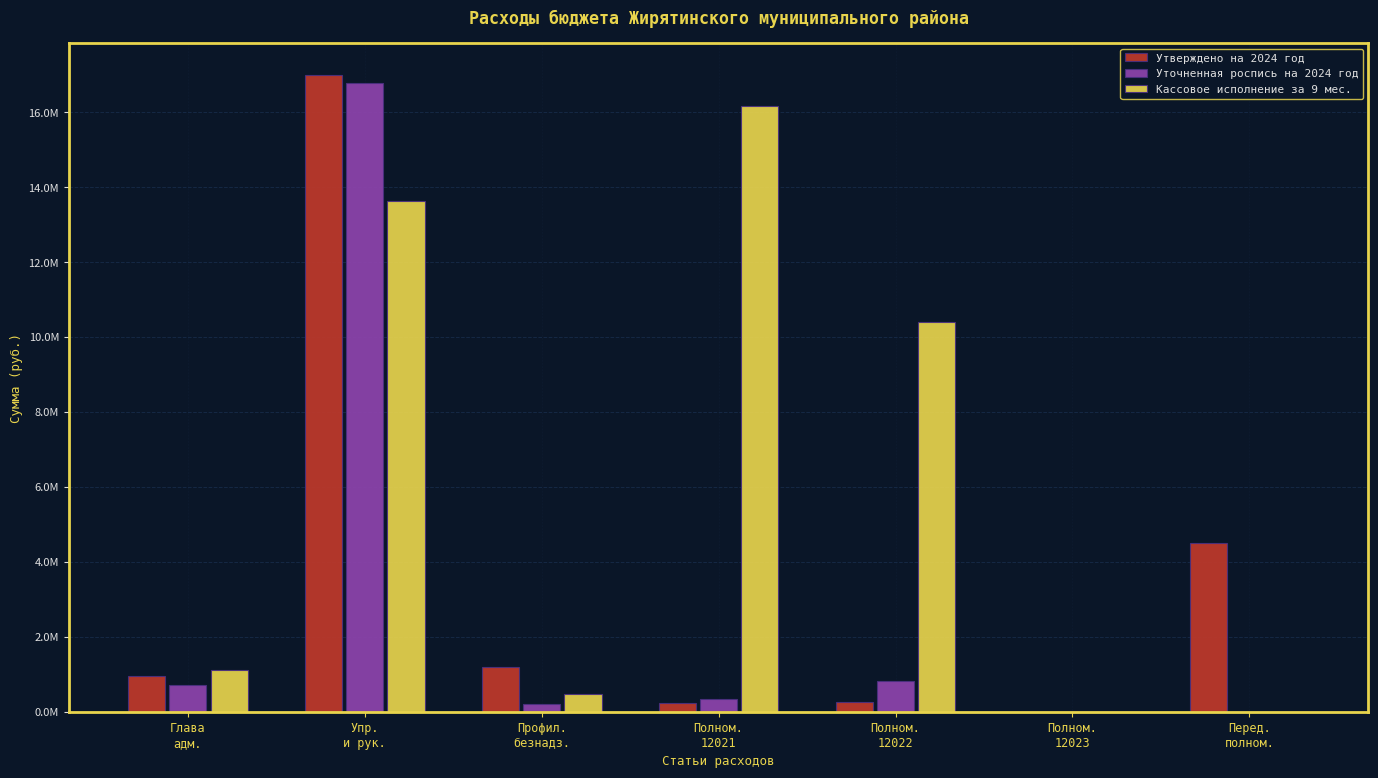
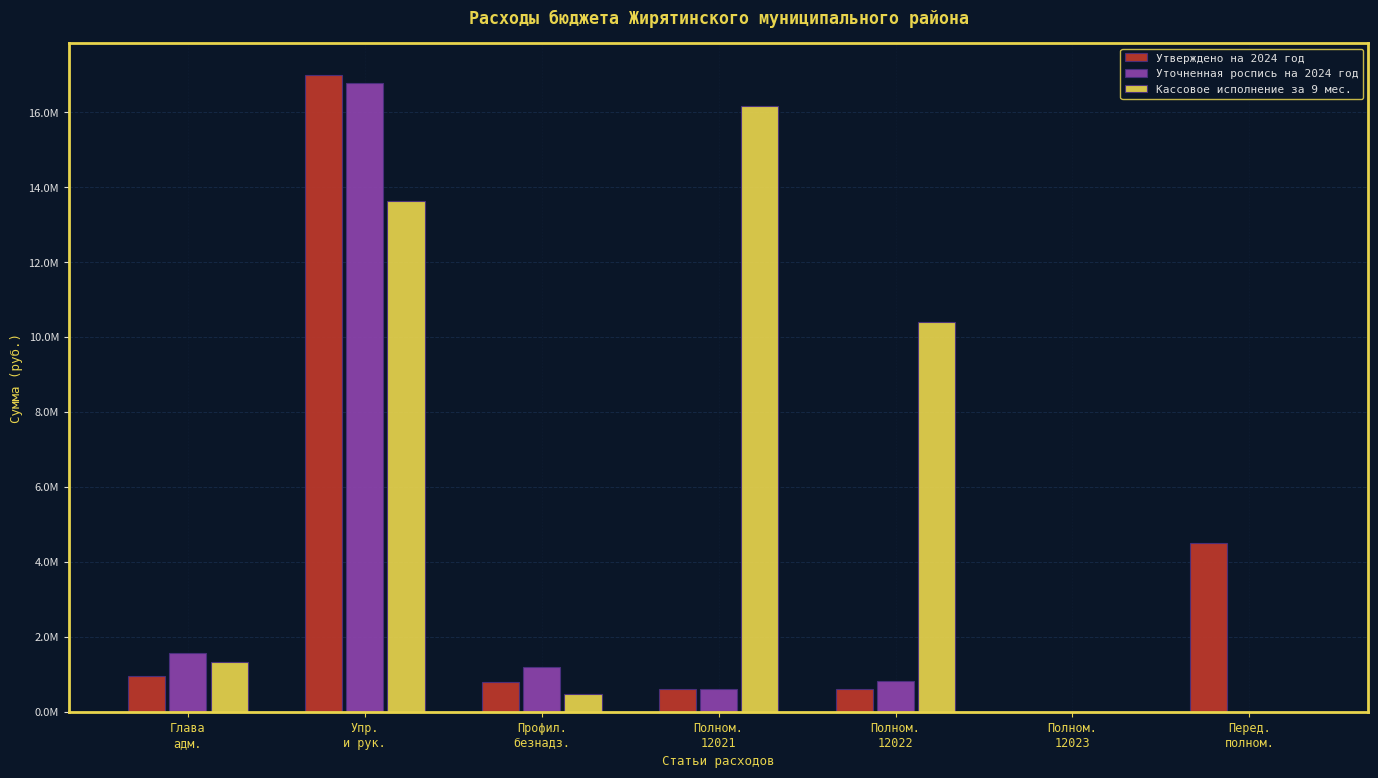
Уточненная роспись на 2024 год, Глава адм.: 700000 -> 1600000
Кассовое исполнение за 9 мес., Глава адм.: 1100000 -> 1300000
Утверждено на 2024 год, Профил. безнадз.: 1200000 -> 800000
Уточненная роспись на 2024 год, Профил. безнадз.: 200000 -> 1200000
Утверждено на 2024 год, Полном. 12021: 200000 -> 600000
Уточненная роспись на 2024 год, Полном. 12021: 300000 -> 600000
Утверждено на 2024 год, Полном. 12022: 300000 -> 600000
